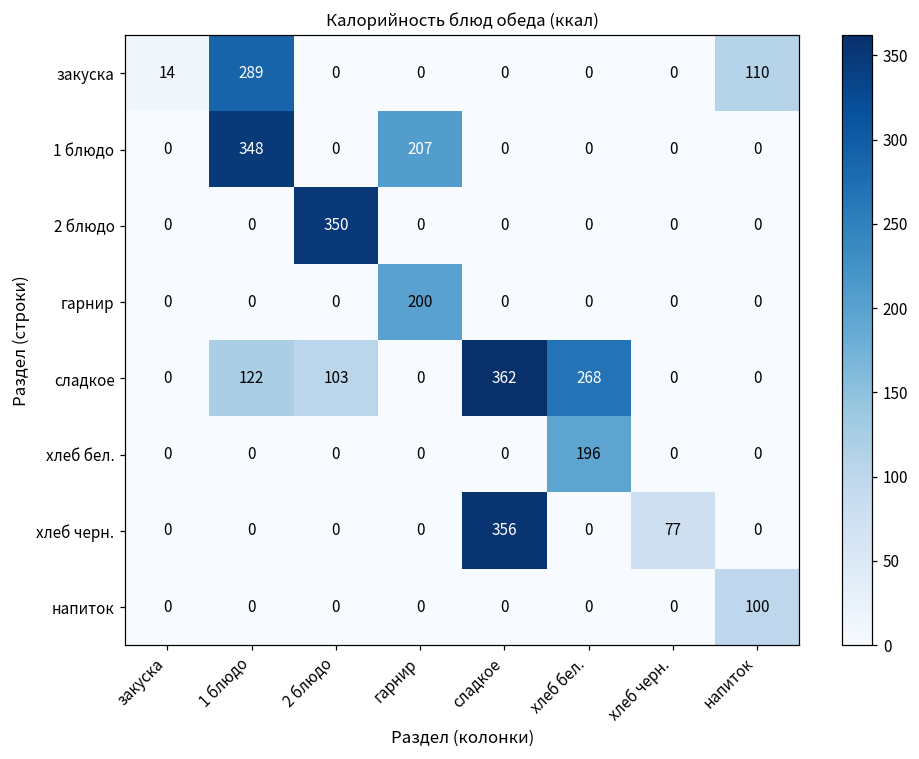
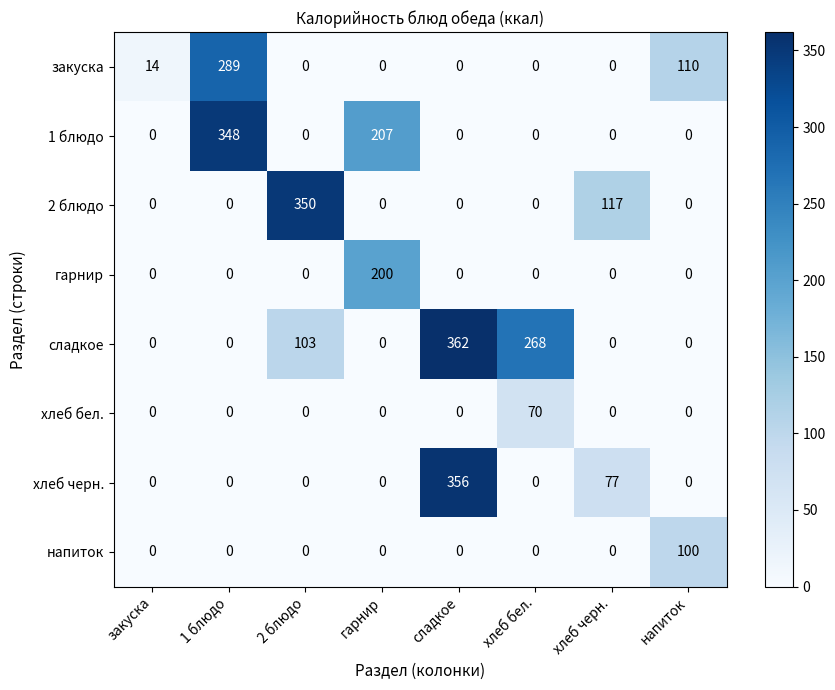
2 блюдо, хлеб черн.: 0 -> 117
сладкое, 1 блюдо: 122 -> 0
хлеб бел., хлеб бел.: 196 -> 70
